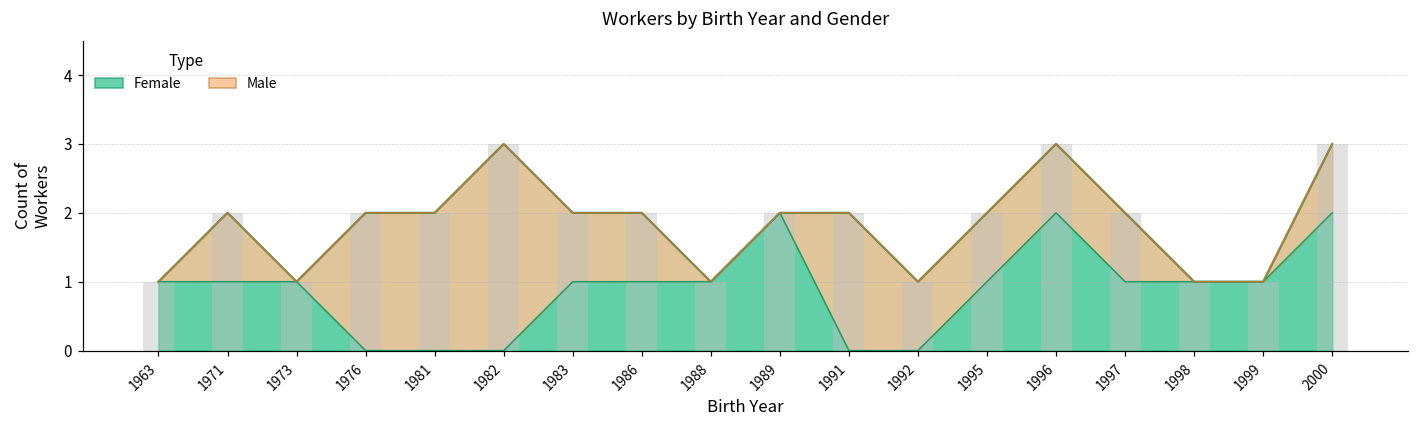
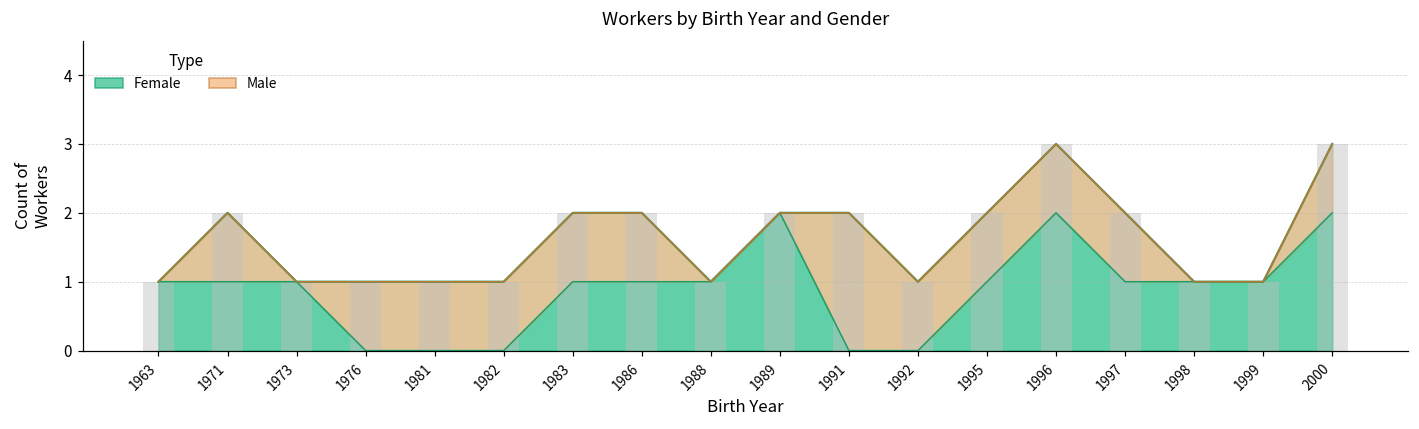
Male, 1976: 2 -> 1
Male, 1981: 2 -> 1
Male, 1982: 3 -> 1
